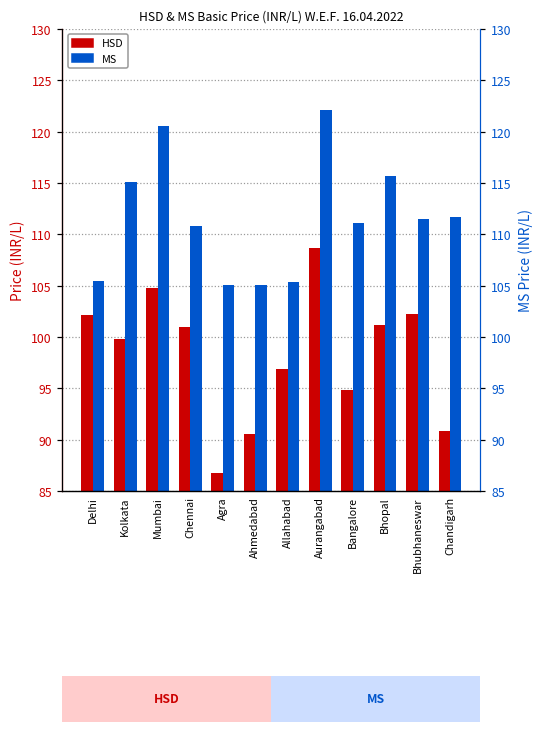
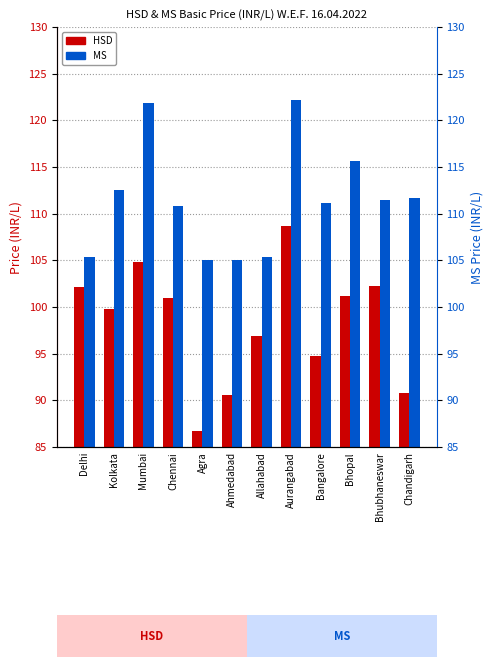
MS, Kolkata: 115 -> 112
MS, Mumbai: 121 -> 122
